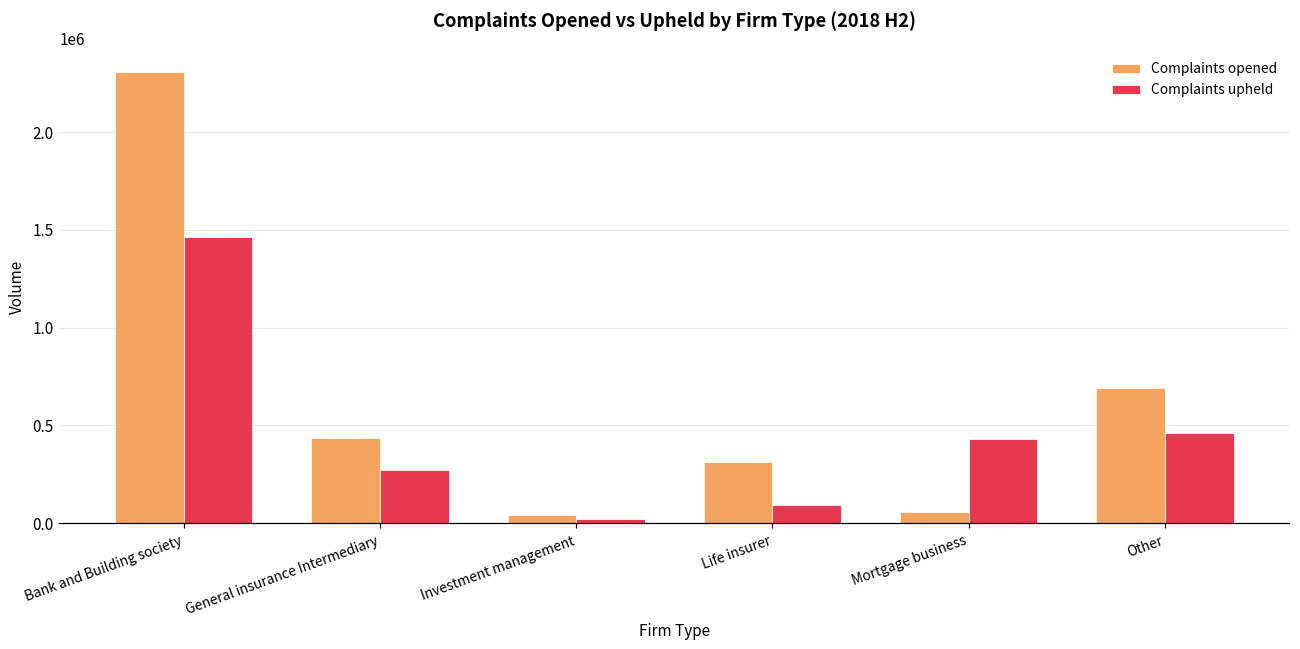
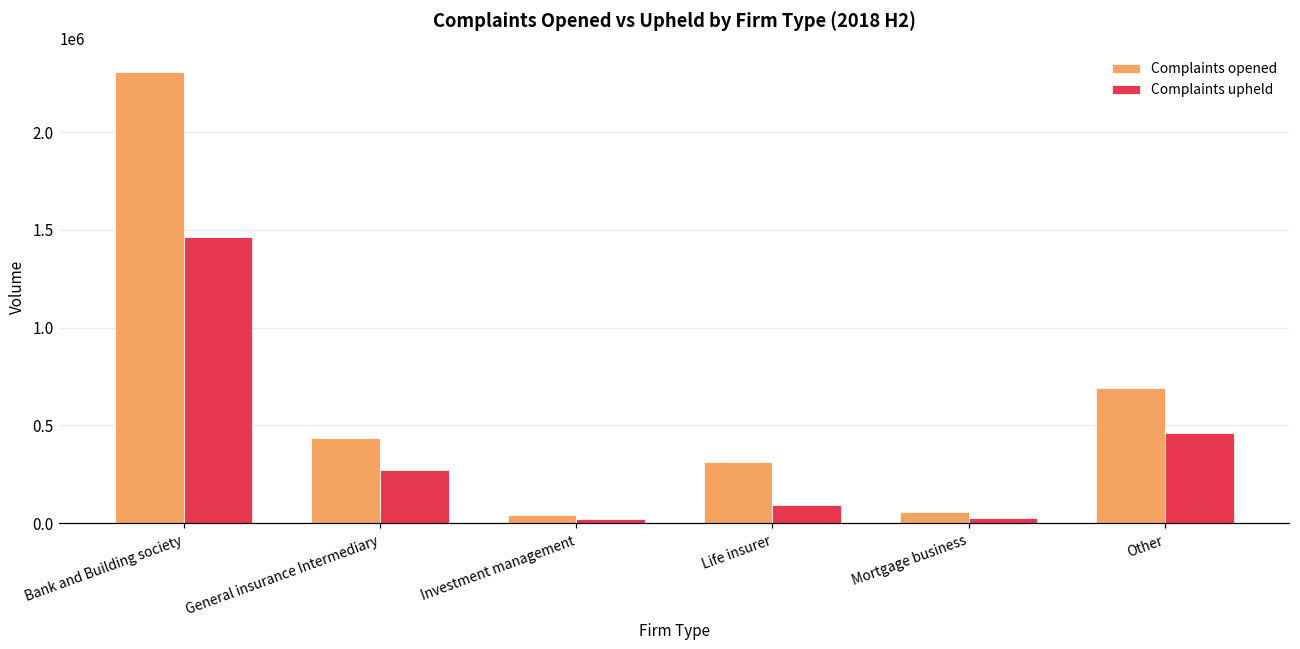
Complaints upheld, Mortgage business: 430000 -> 30000
